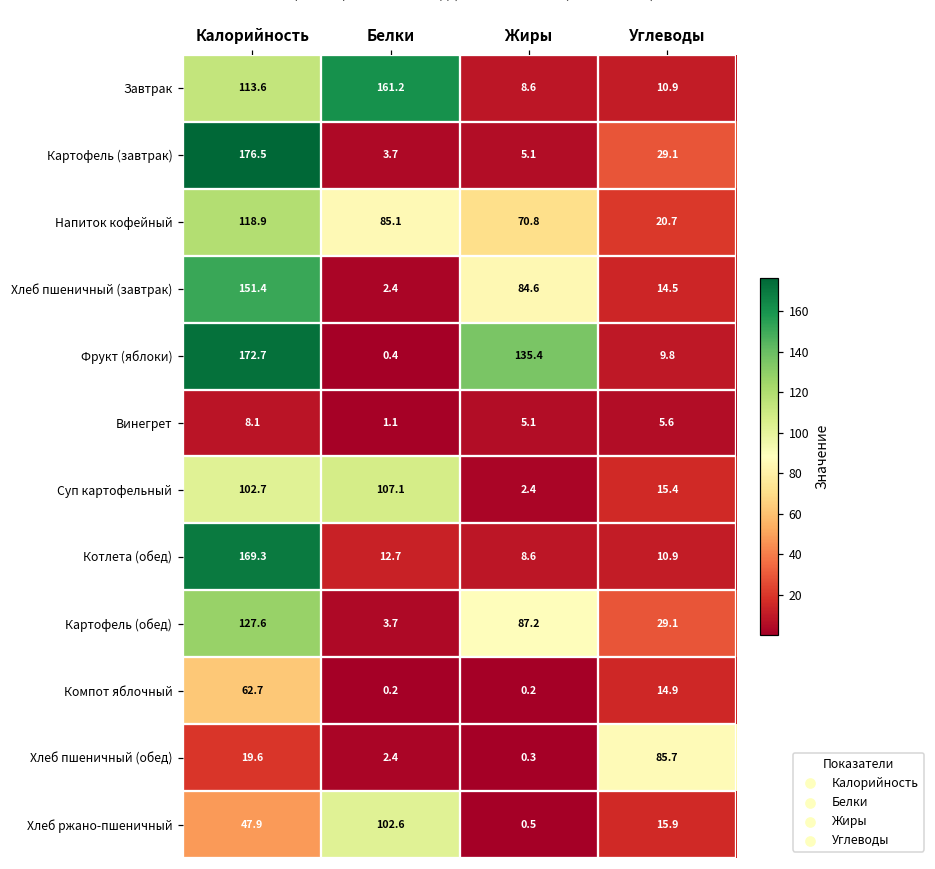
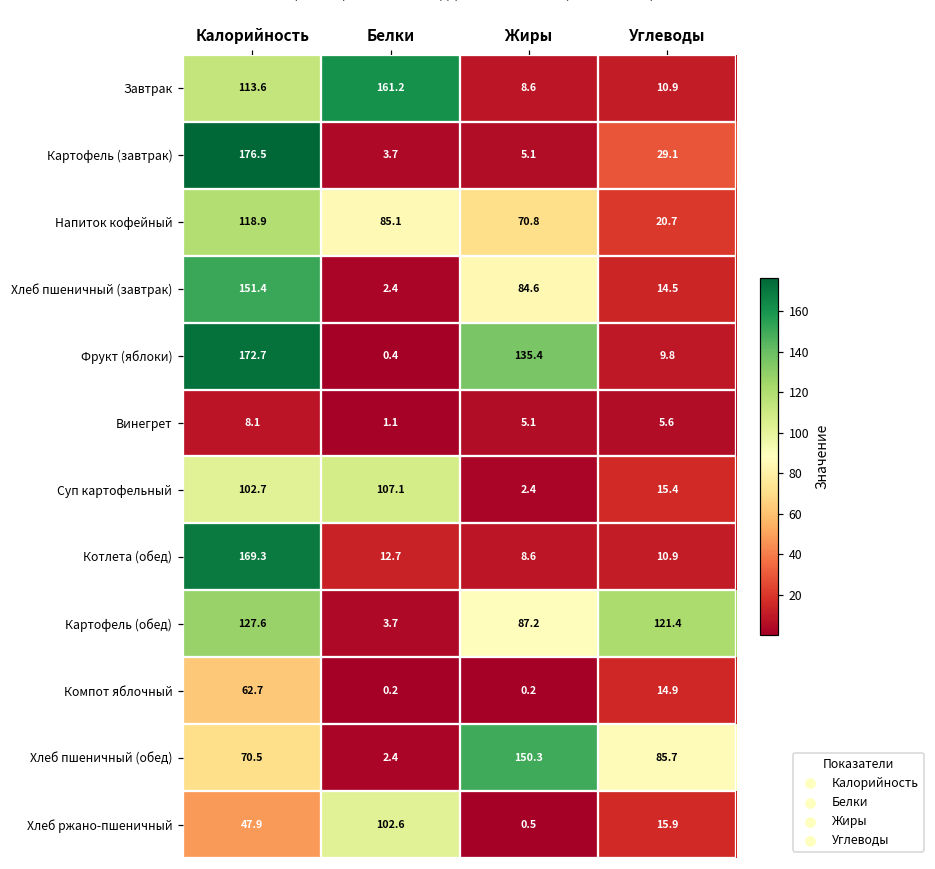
Картофель (обед), Углеводы: 29.1 -> 121.4
Хлеб пшеничный (обед), Калорийность: 19.6 -> 70.5
Хлеб пшеничный (обед), Жиры: 0.3 -> 150.3
